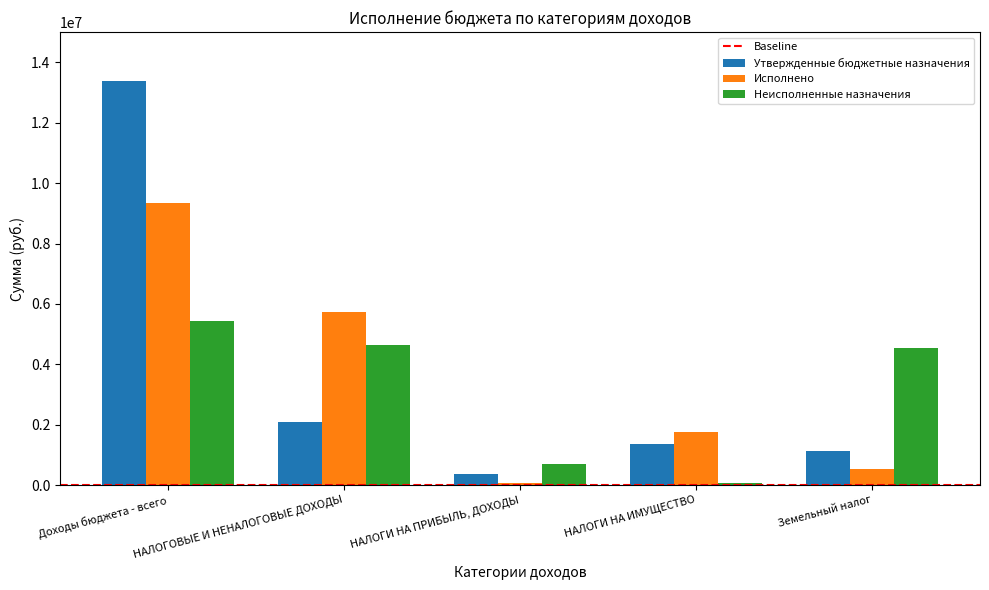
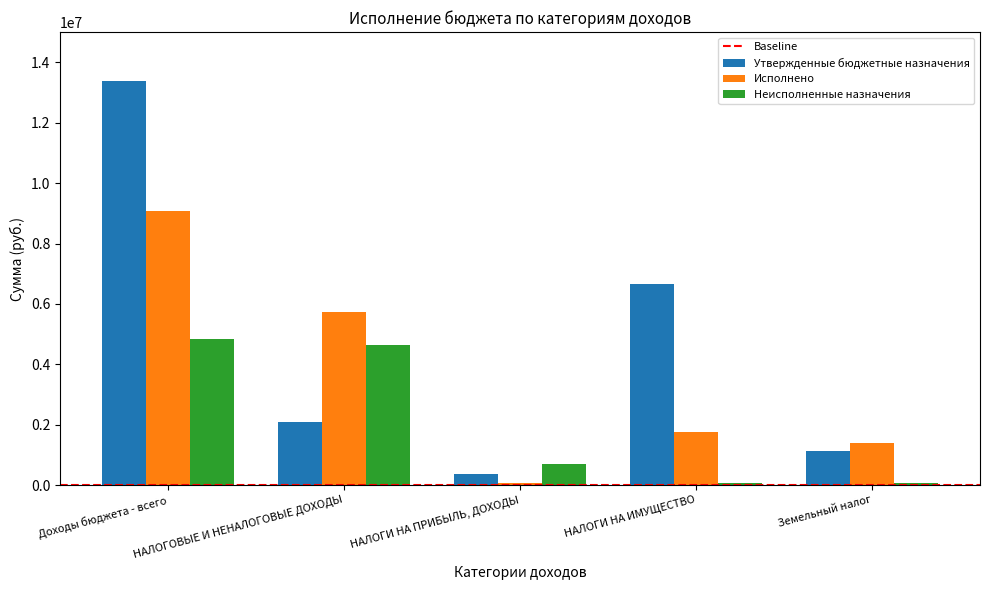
Исполнено, Доходы бюджета - всего: 9400000 -> 9100000
Неисполненные назначения, Доходы бюджета - всего: 5400000 -> 4800000
Утвержденные бюджетные назначения, НАЛОГИ НА ИМУЩЕСТВО: 1400000 -> 6700000
Исполнено, Земельный налог: 500000 -> 1400000
Неисполненные назначения, Земельный налог: 4500000 -> 100000
